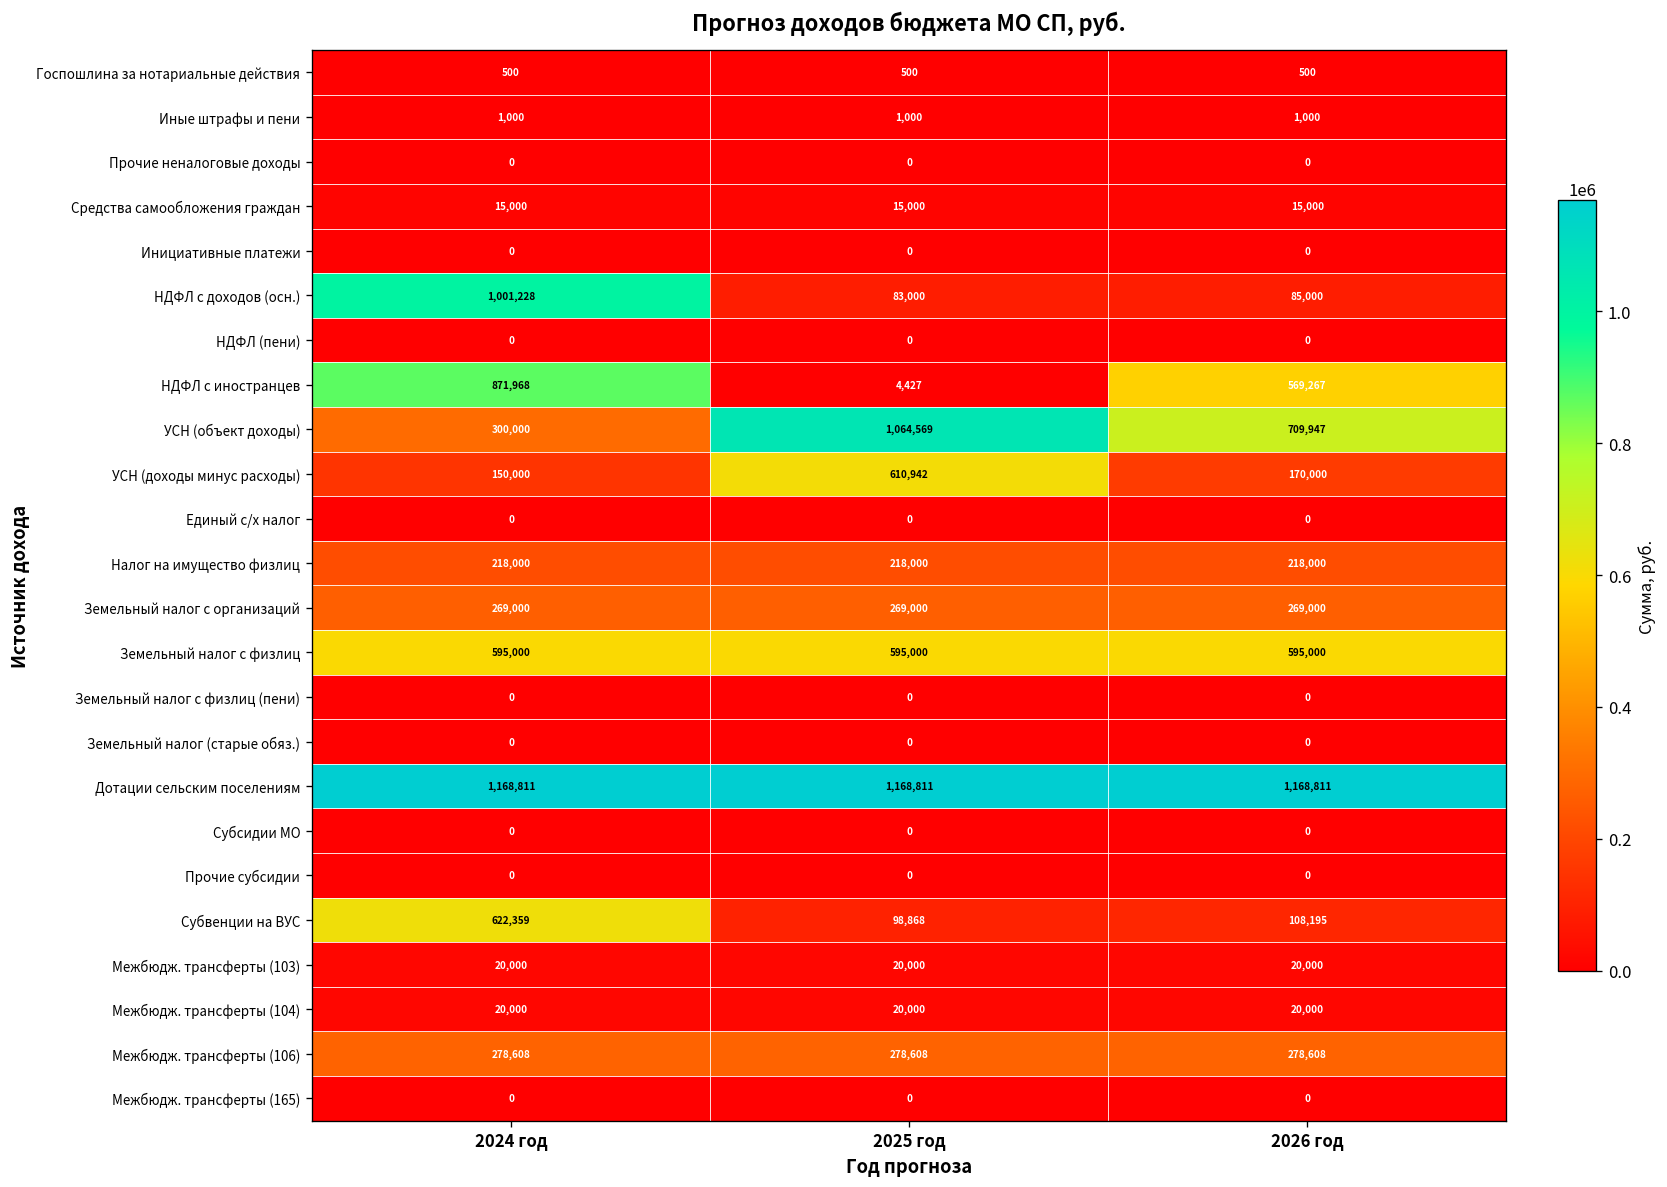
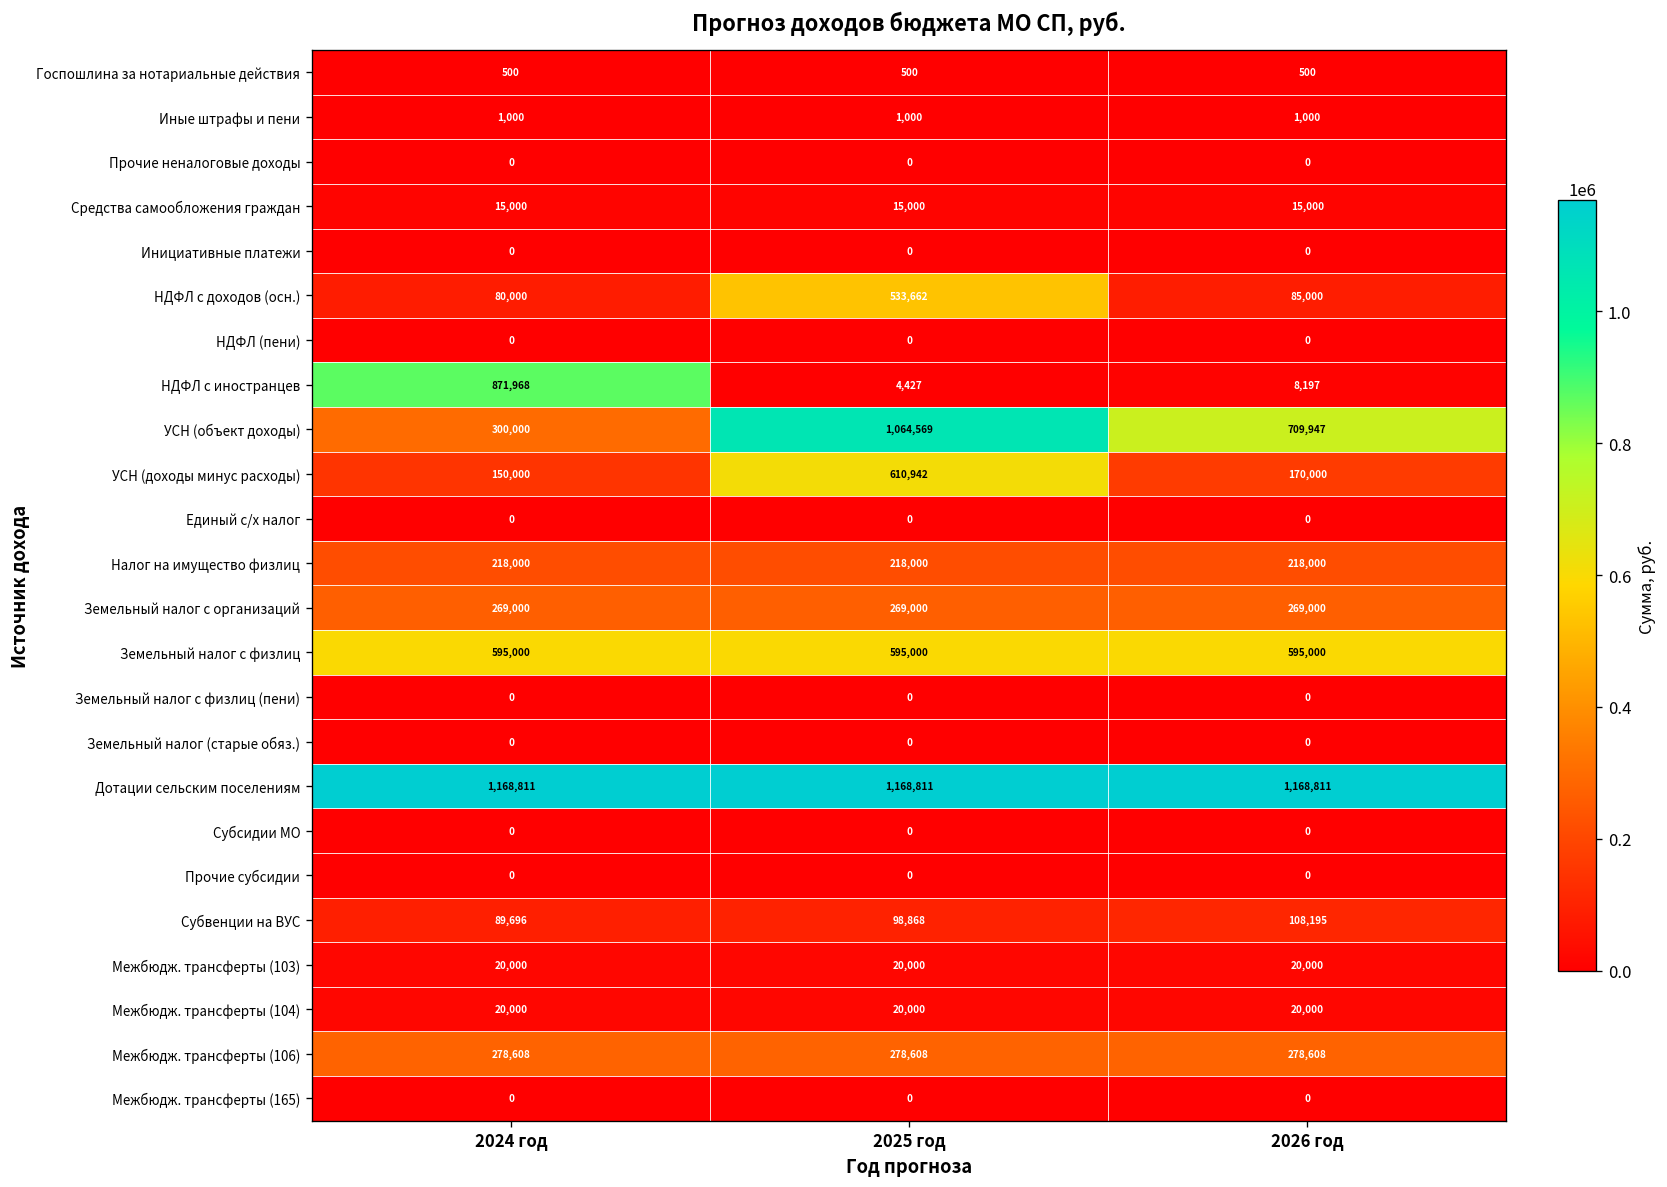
НДФЛ с доходов (осн.), 2024 год: 1,001,228 -> 80,000
НДФЛ с доходов (осн.), 2025 год: 83,000 -> 533,662
НДФЛ с иностранцев, 2026 год: 569,267 -> 8,197
Субвенции на ВУС, 2024 год: 622,359 -> 89,696
